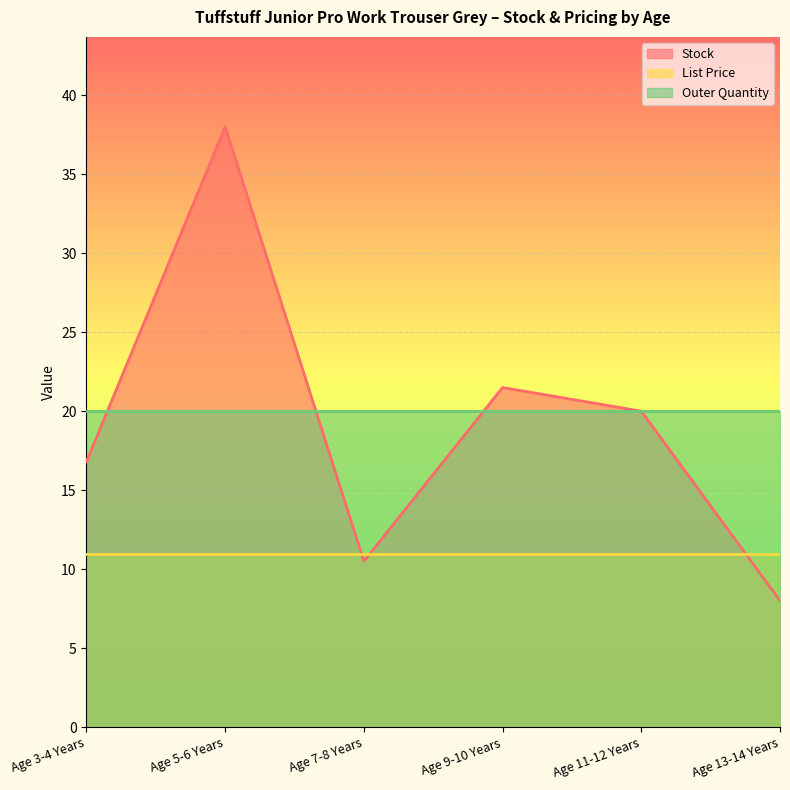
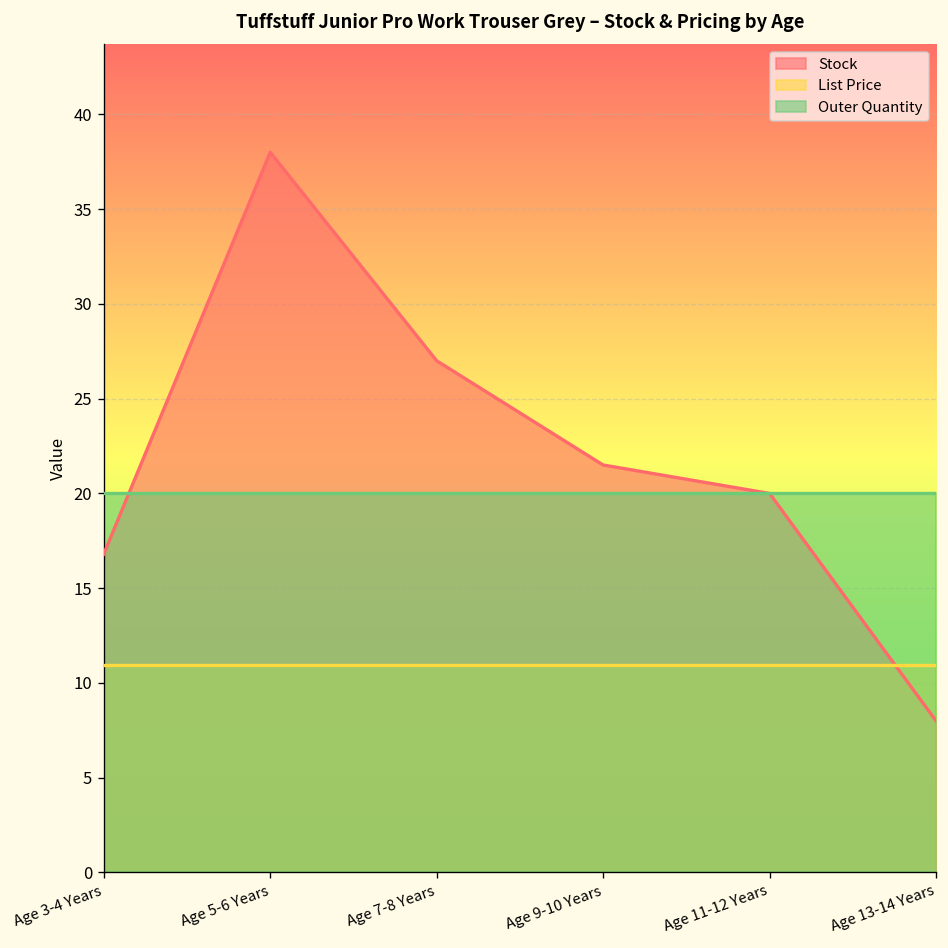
Stock, Age 7-8 Years: 10.5 -> 27.0
